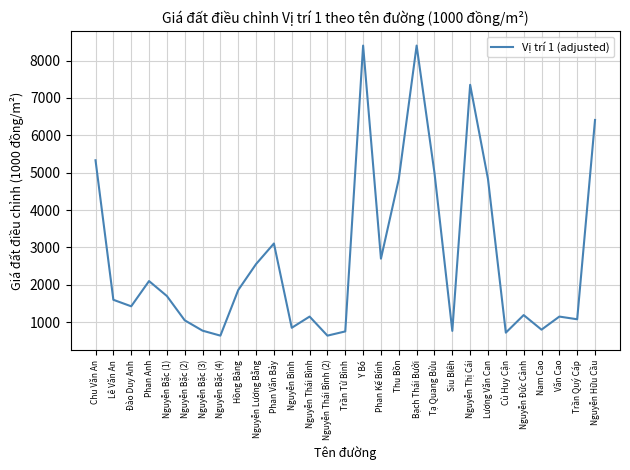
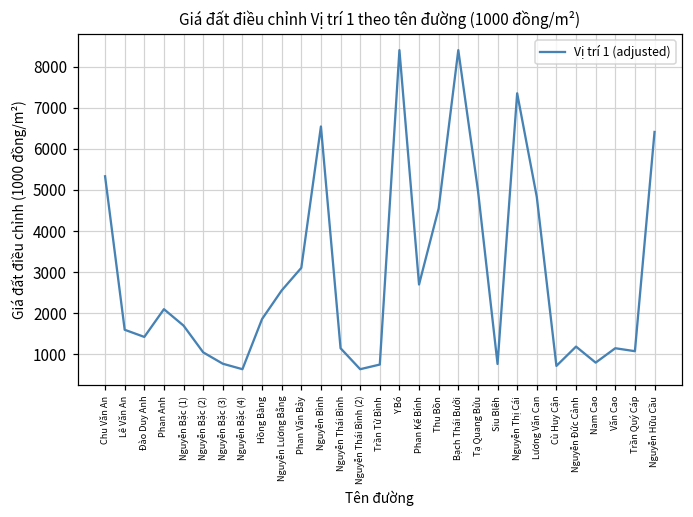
Nguyễn Bình: 900 -> 6500
Thu Bồn: 4800 -> 4600
